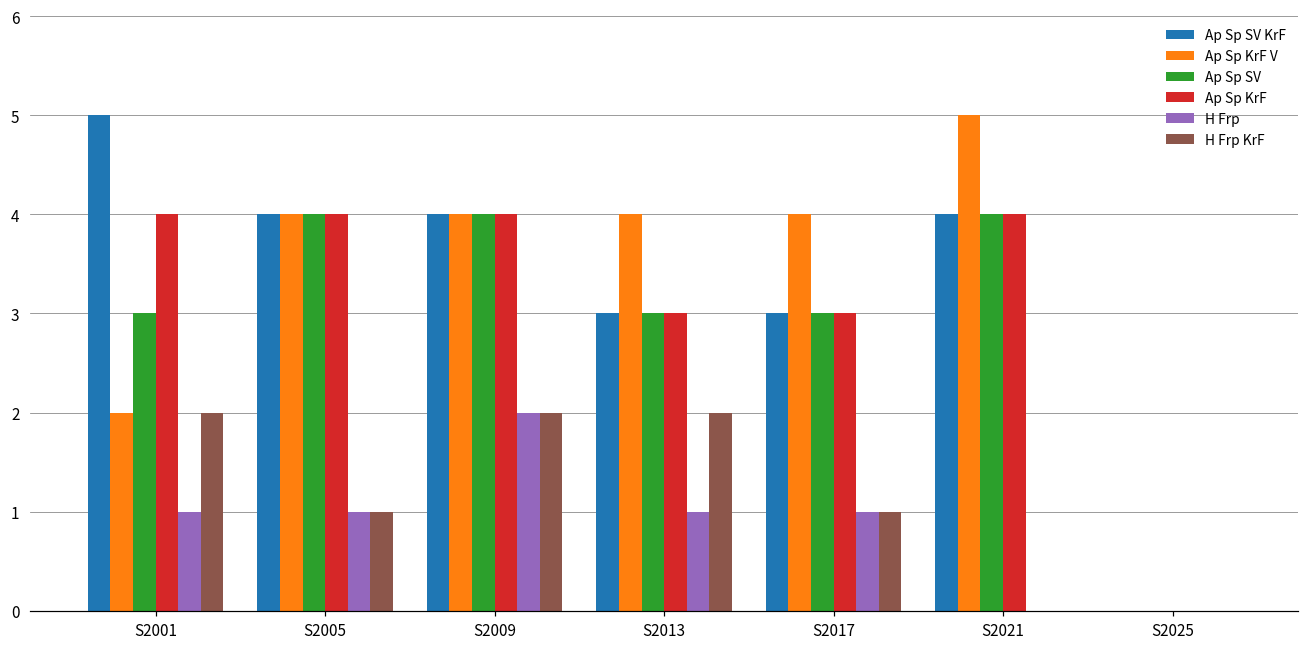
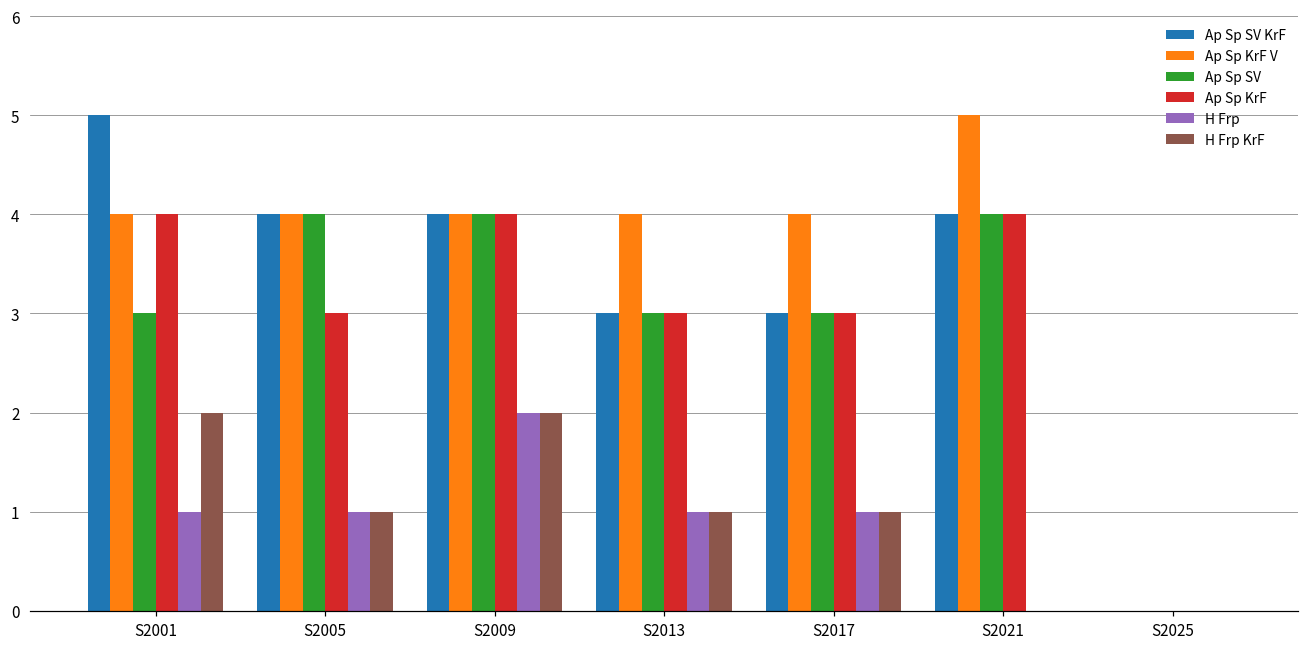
Ap Sp KrF V, S2001: 2 -> 4
Ap Sp KrF, S2005: 4 -> 3
H Frp KrF, S2013: 2 -> 1
